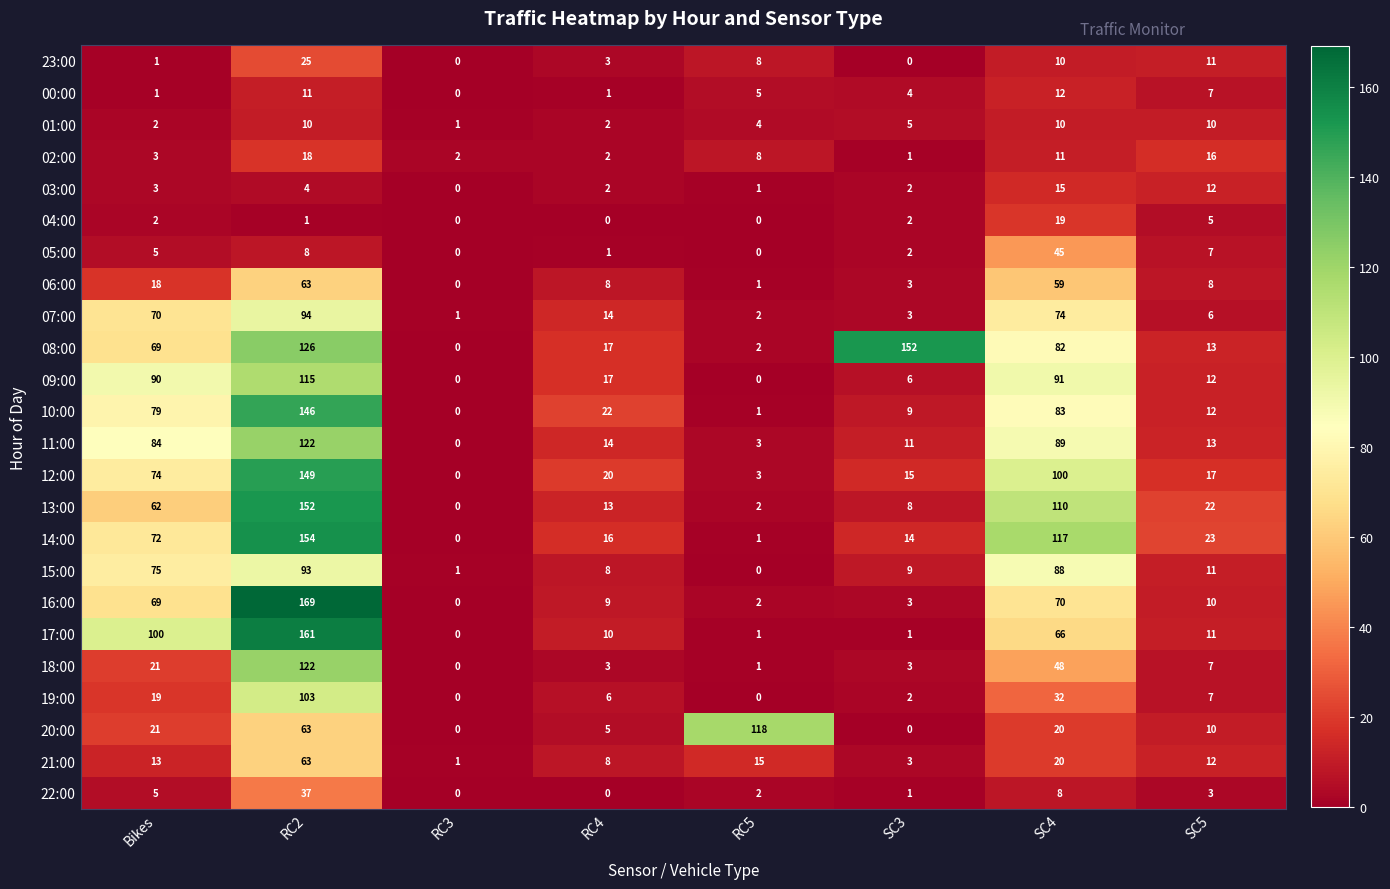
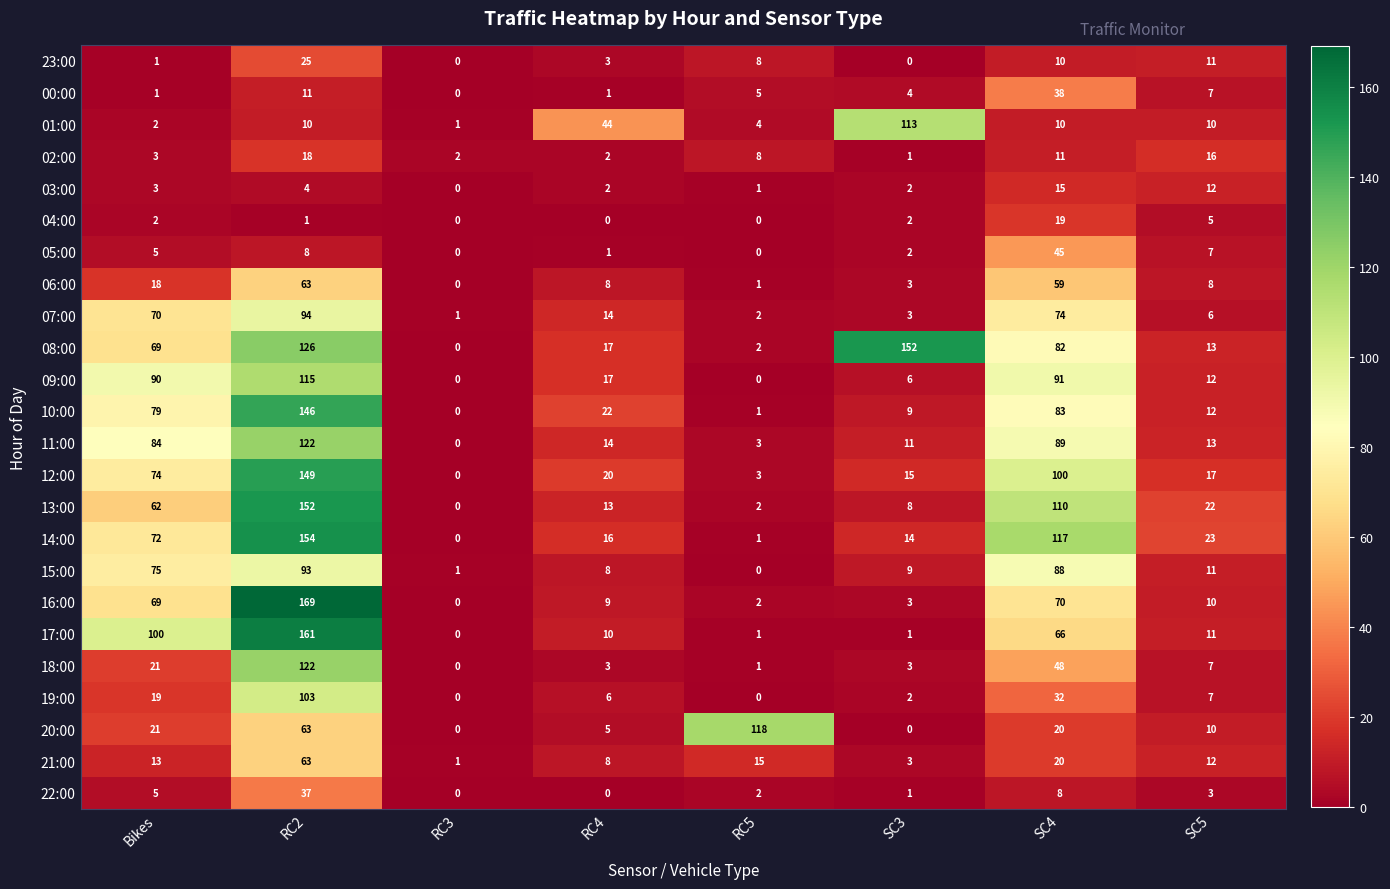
00:00, SC4: 12 -> 38
01:00, RC4: 2 -> 44
01:00, SC3: 5 -> 113
